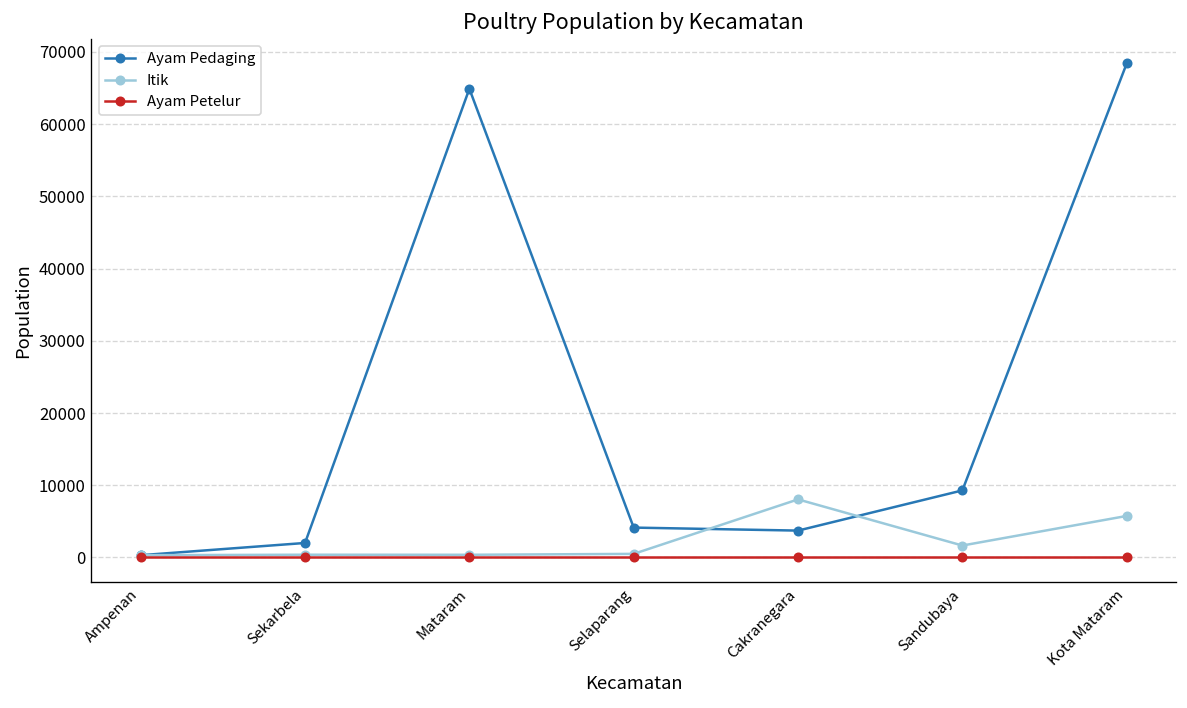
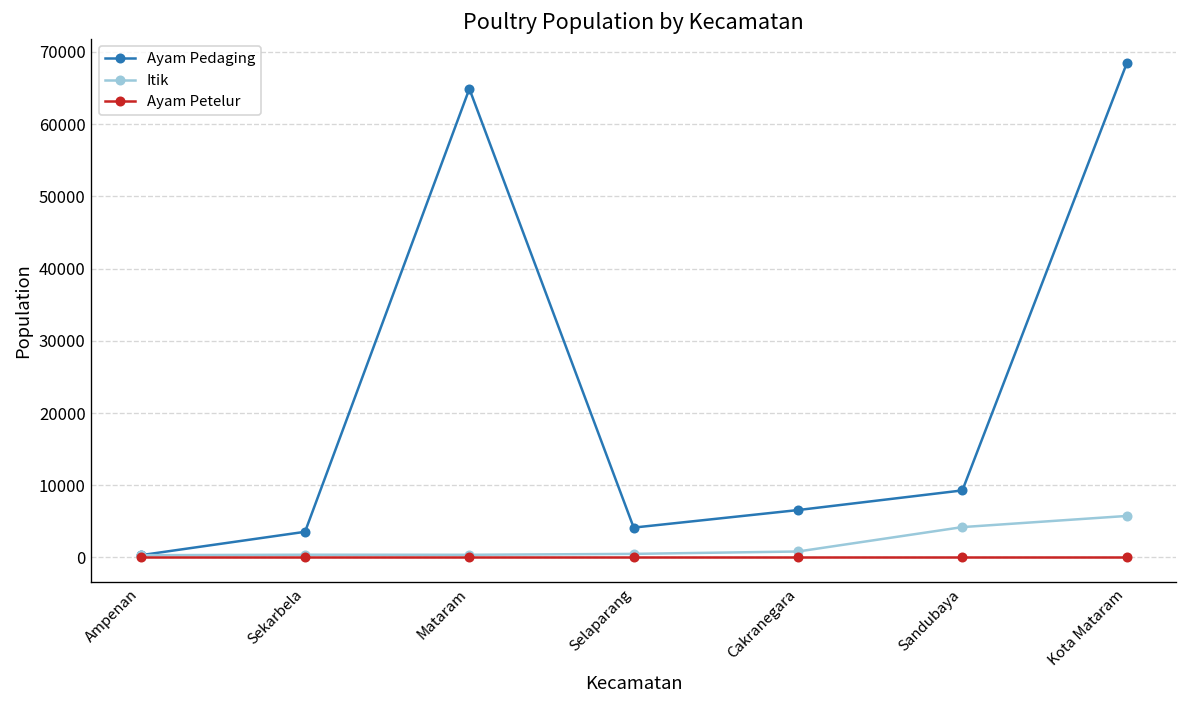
Ayam Pedaging, Sekarbela: 2000 -> 4000
Ayam Pedaging, Cakranegara: 4000 -> 7000
Itik, Cakranegara: 8000 -> 1000
Itik, Sandubaya: 2000 -> 4000
